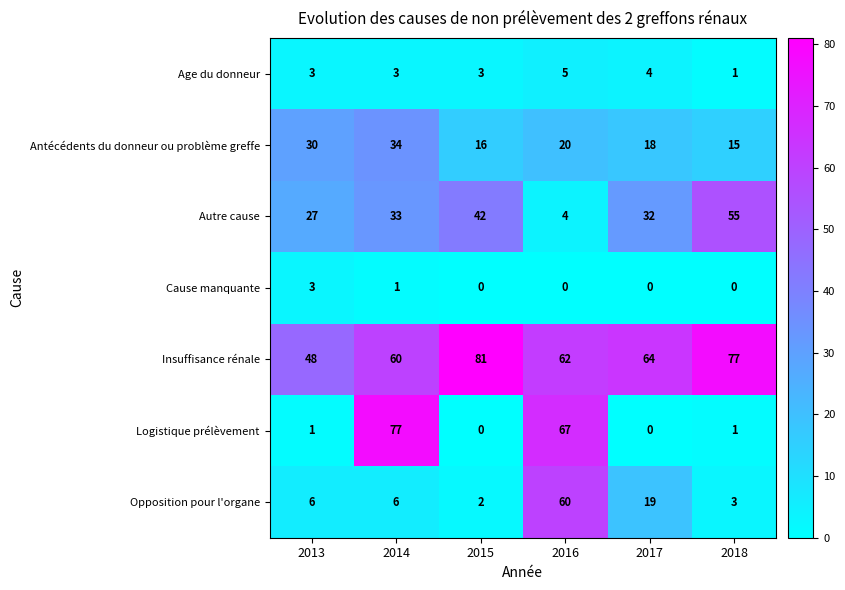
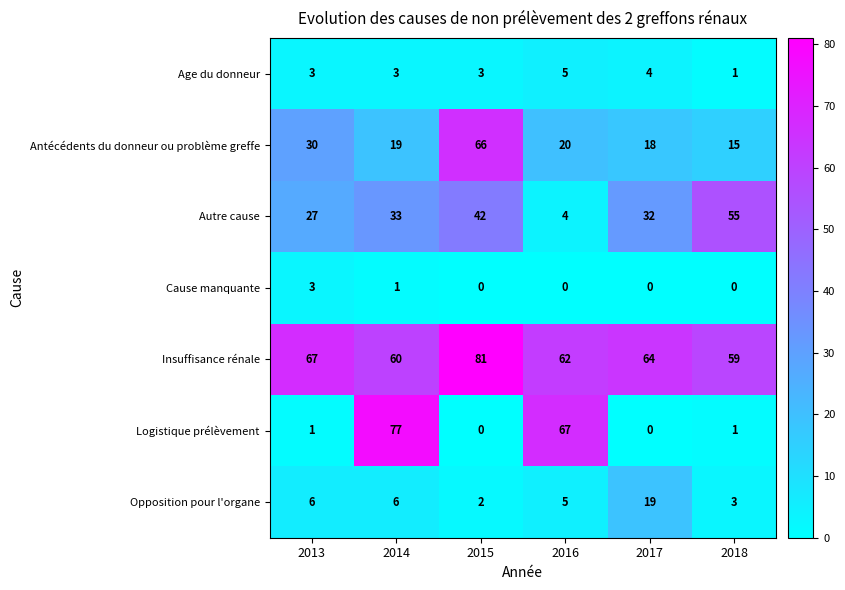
Antécédents du donneur ou problème greffe, 2014: 34 -> 19
Antécédents du donneur ou problème greffe, 2015: 16 -> 66
Insuffisance rénale, 2013: 48 -> 67
Insuffisance rénale, 2018: 77 -> 59
Opposition pour l'organe, 2016: 60 -> 5
